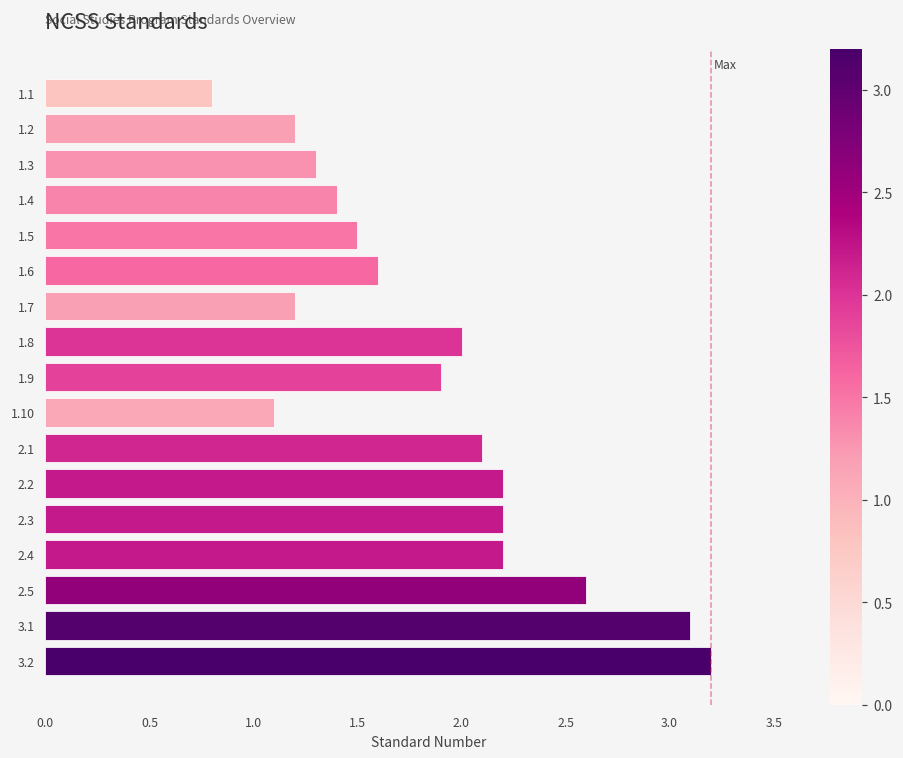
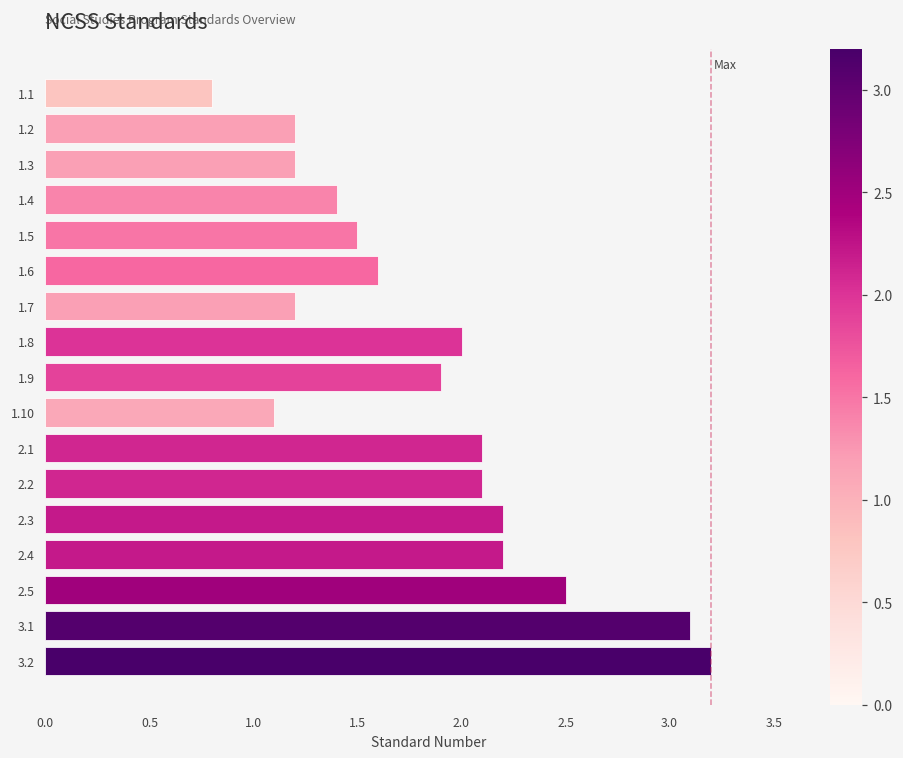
1.3: 1.3 -> 1.2
2.2: 2.2 -> 2.1
2.5: 2.6 -> 2.5
